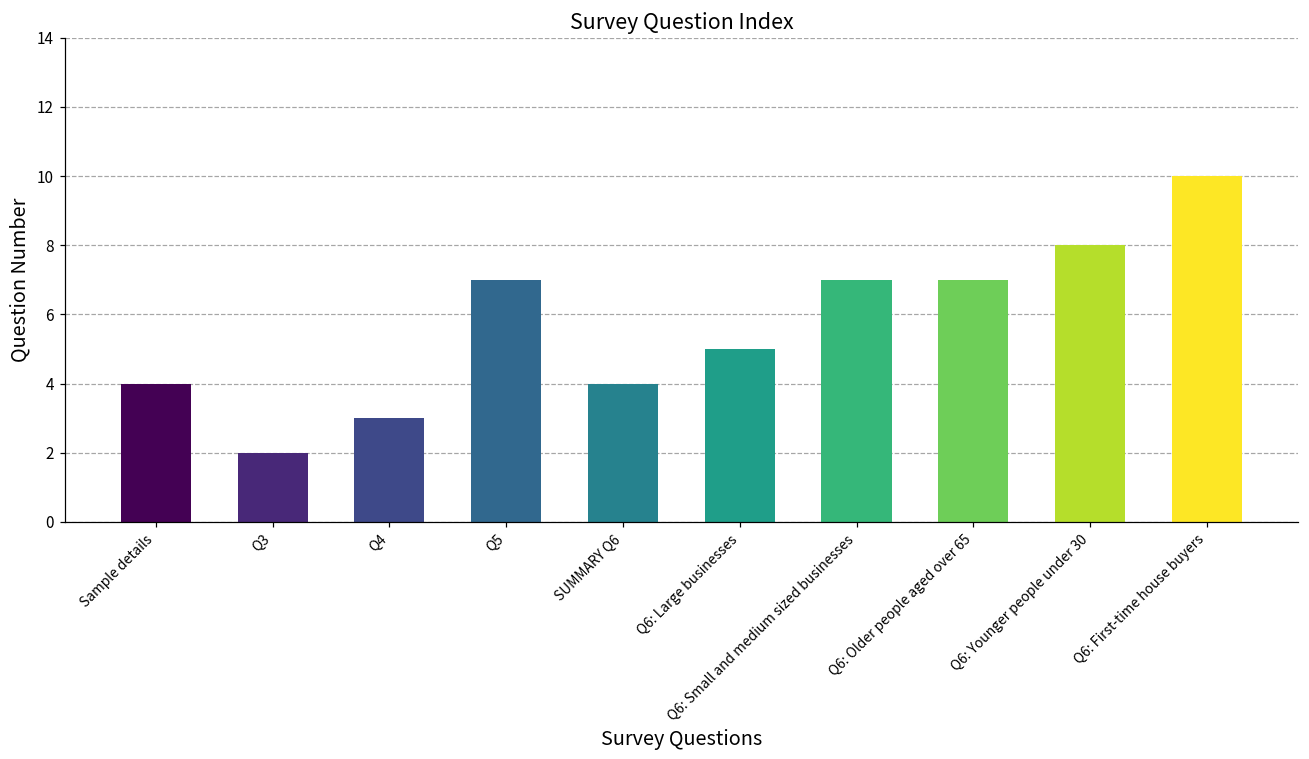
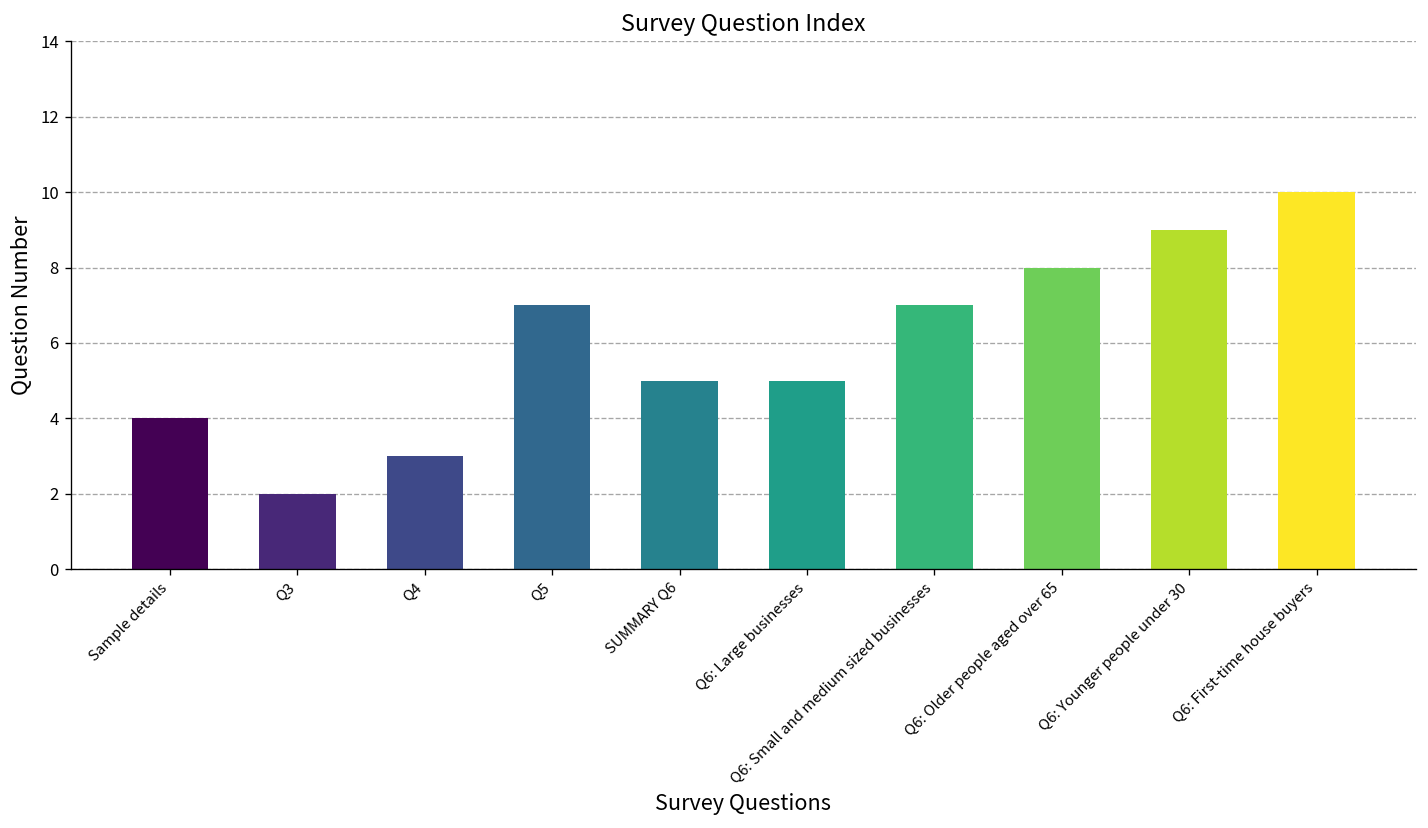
SUMMARY Q6: 4 -> 5
Q6: Older people aged over 65: 7 -> 8
Q6: Younger people under 30: 8 -> 9
